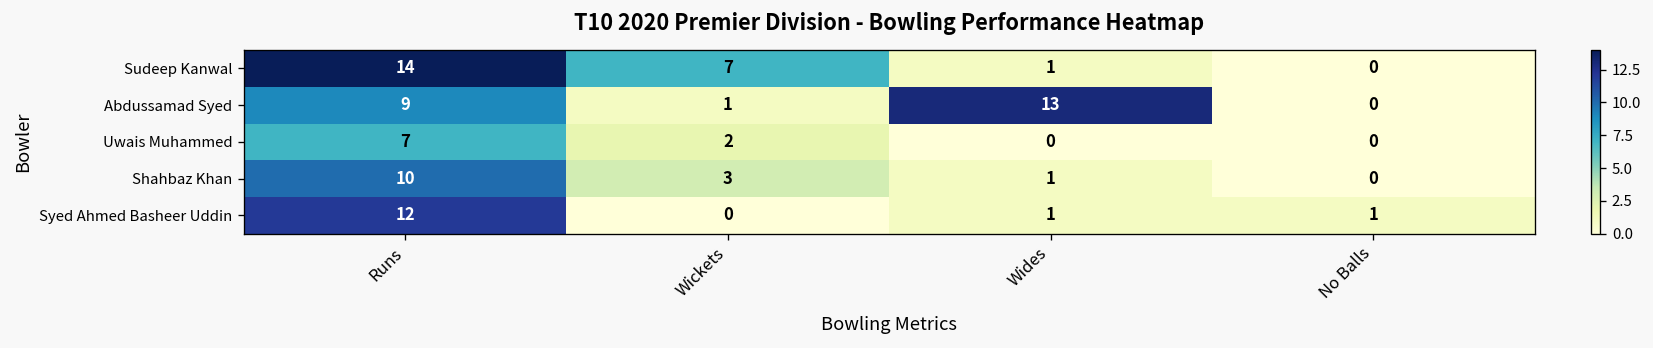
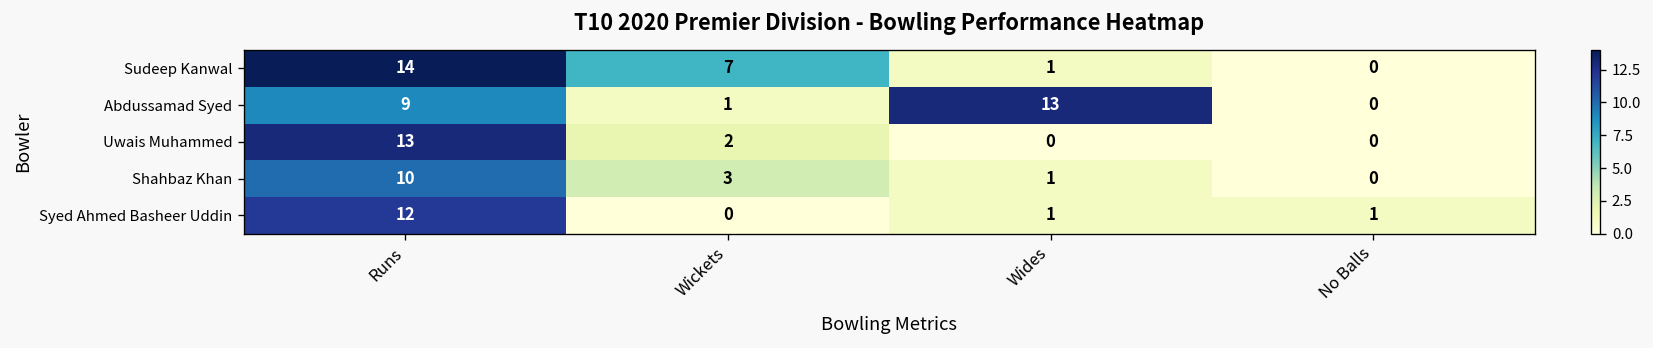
Uwais Muhammed, Runs: 7 -> 13
